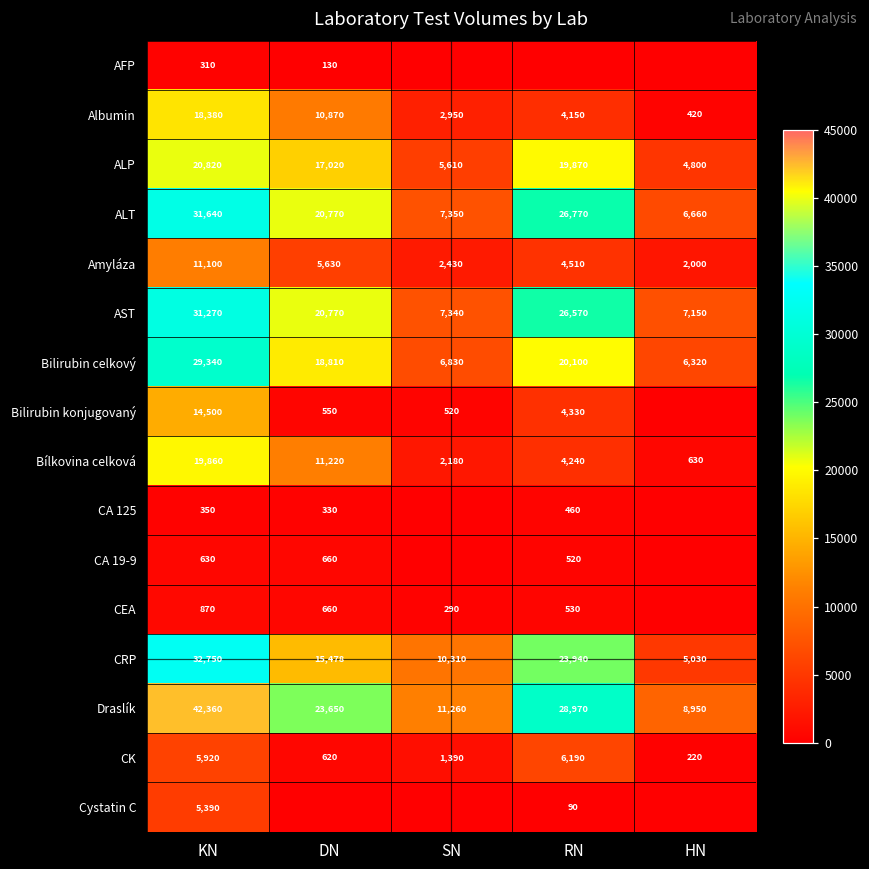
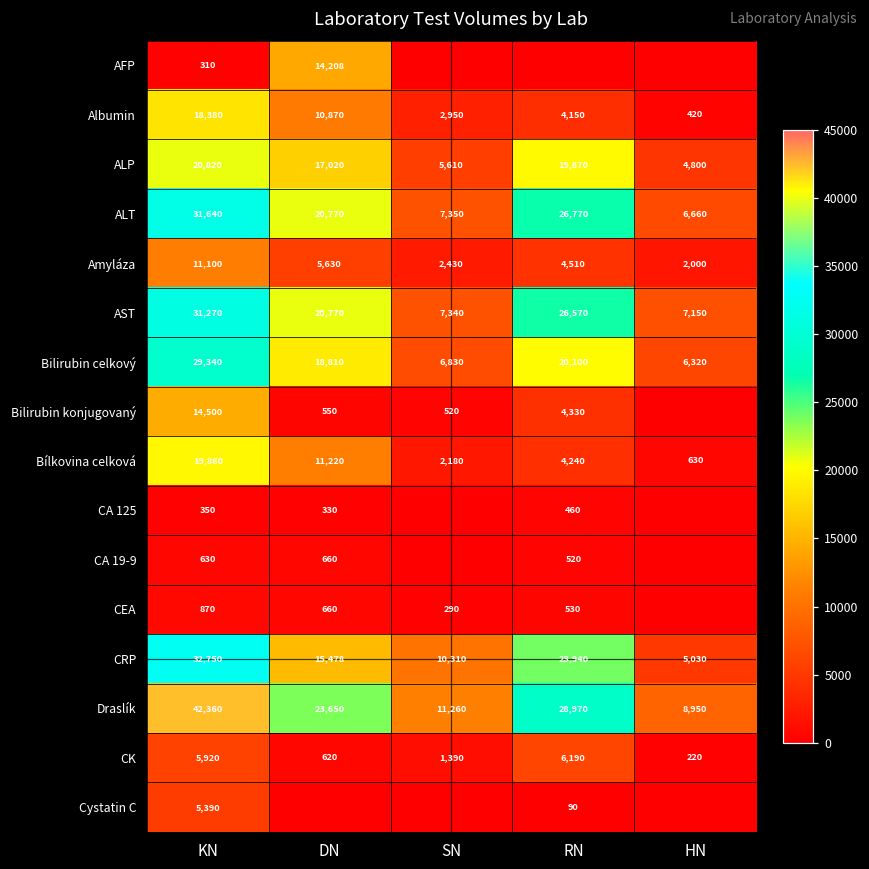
AFP, DN: 130 -> 14,208
